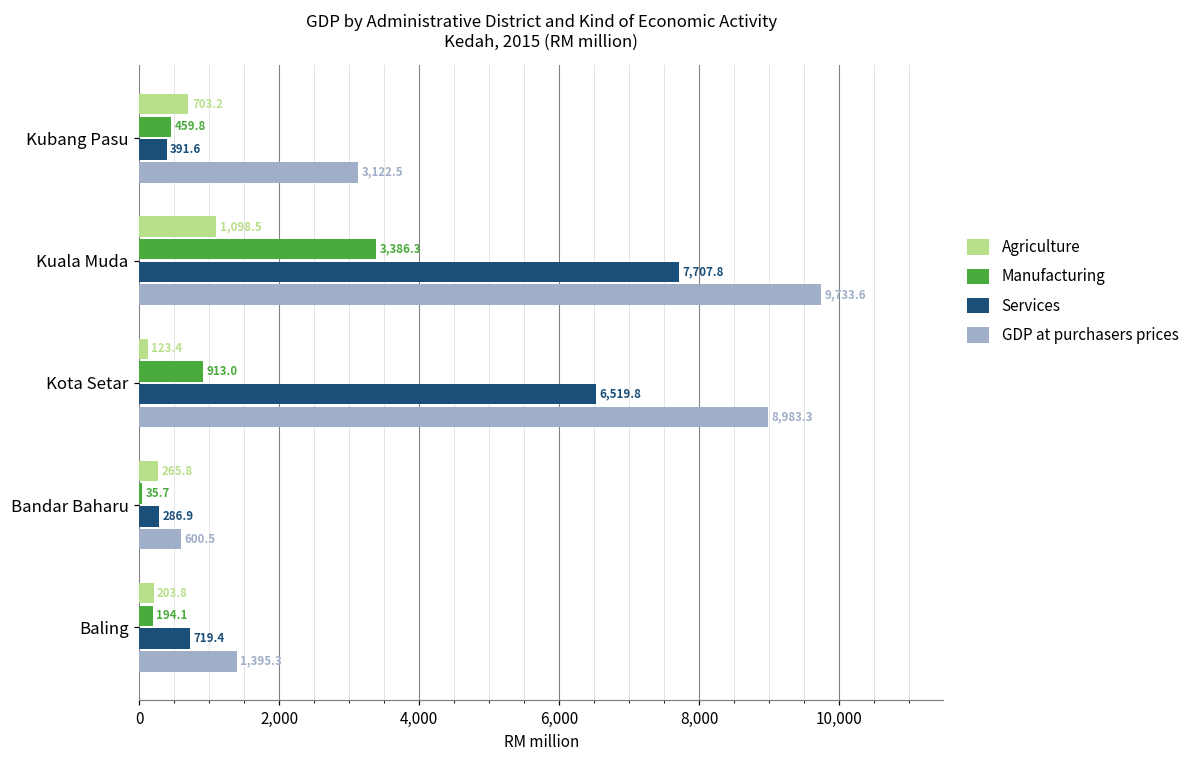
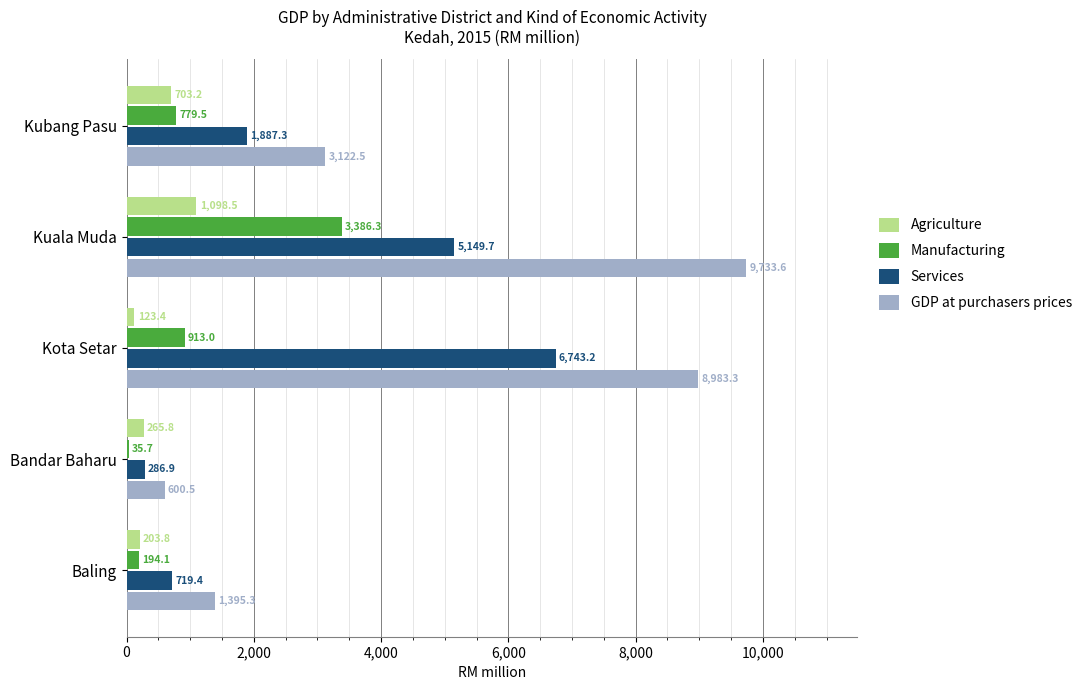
Manufacturing, Kubang Pasu: 459.8 -> 779.5
Services, Kubang Pasu: 391.6 -> 1,887.3
Services, Kuala Muda: 7,707.8 -> 5,149.7
Services, Kota Setar: 6,519.8 -> 6,743.2
